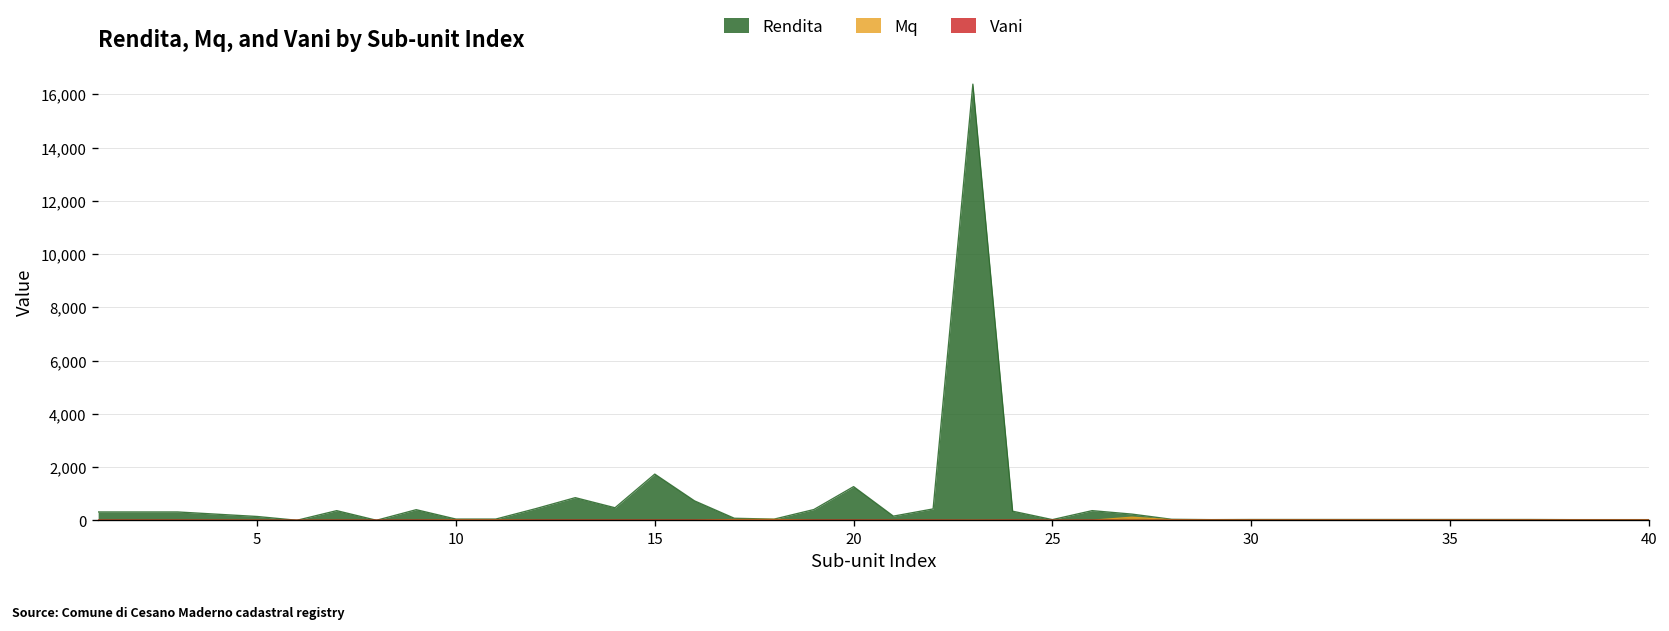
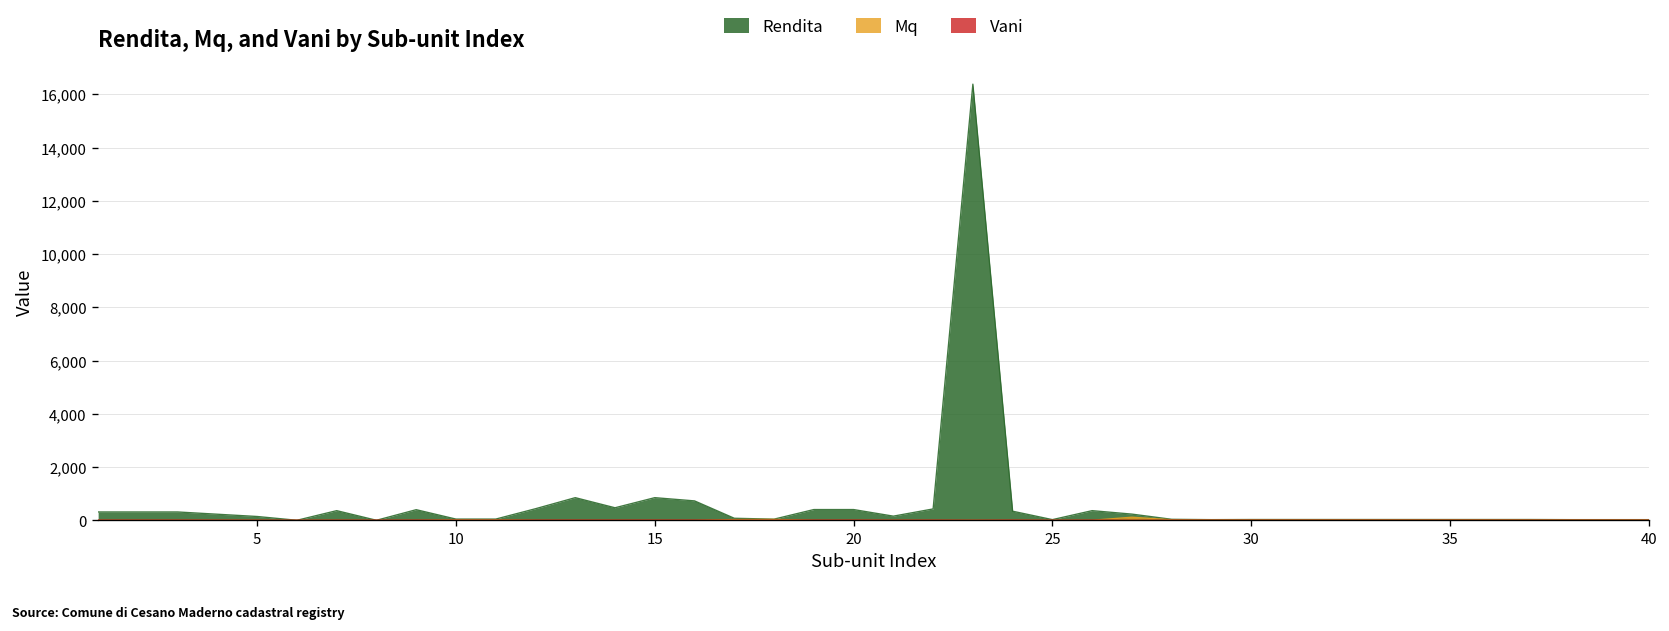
Rendita, 15: 1,700 -> 800
Rendita, 20: 1,300 -> 400
